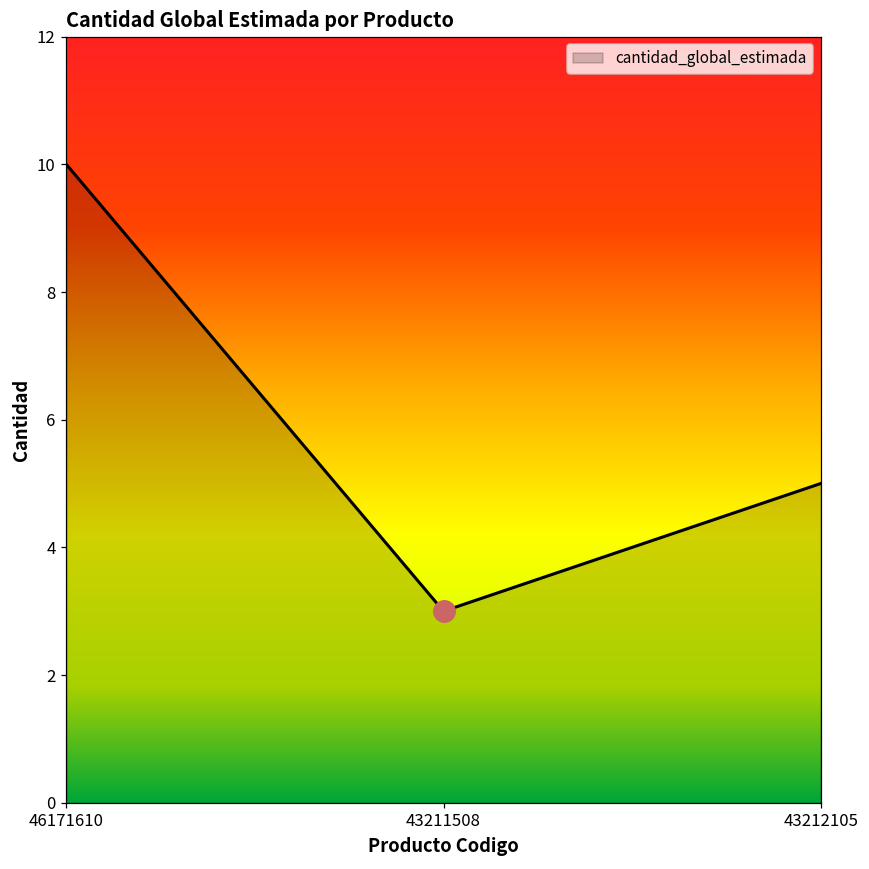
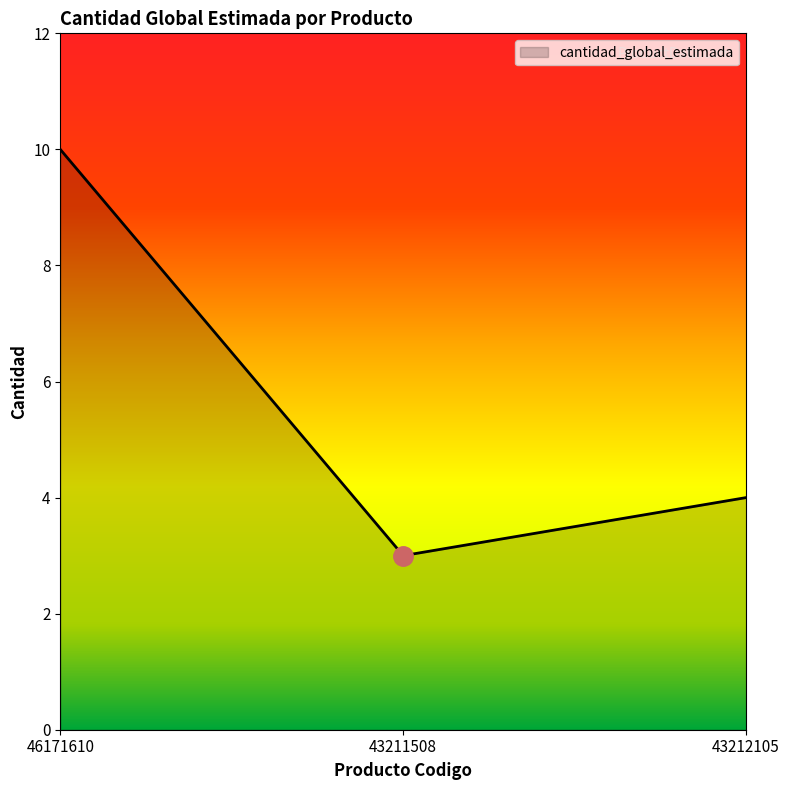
cantidad_global_estimada, 43212105: 5 -> 4
